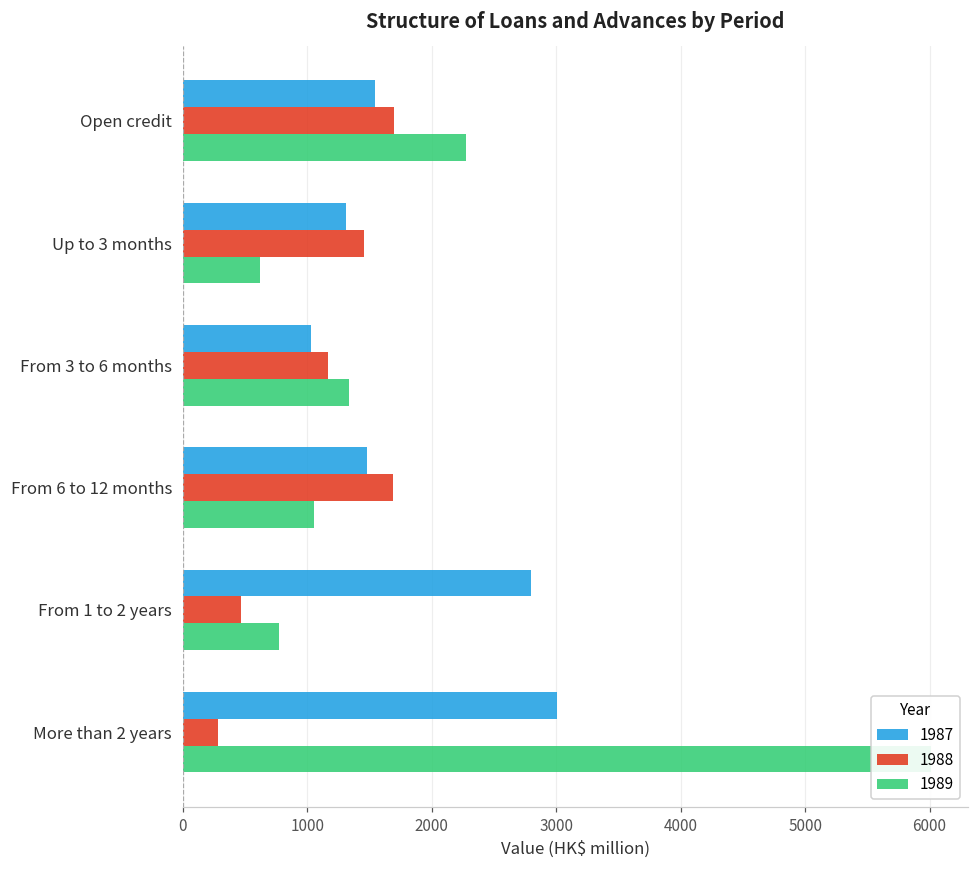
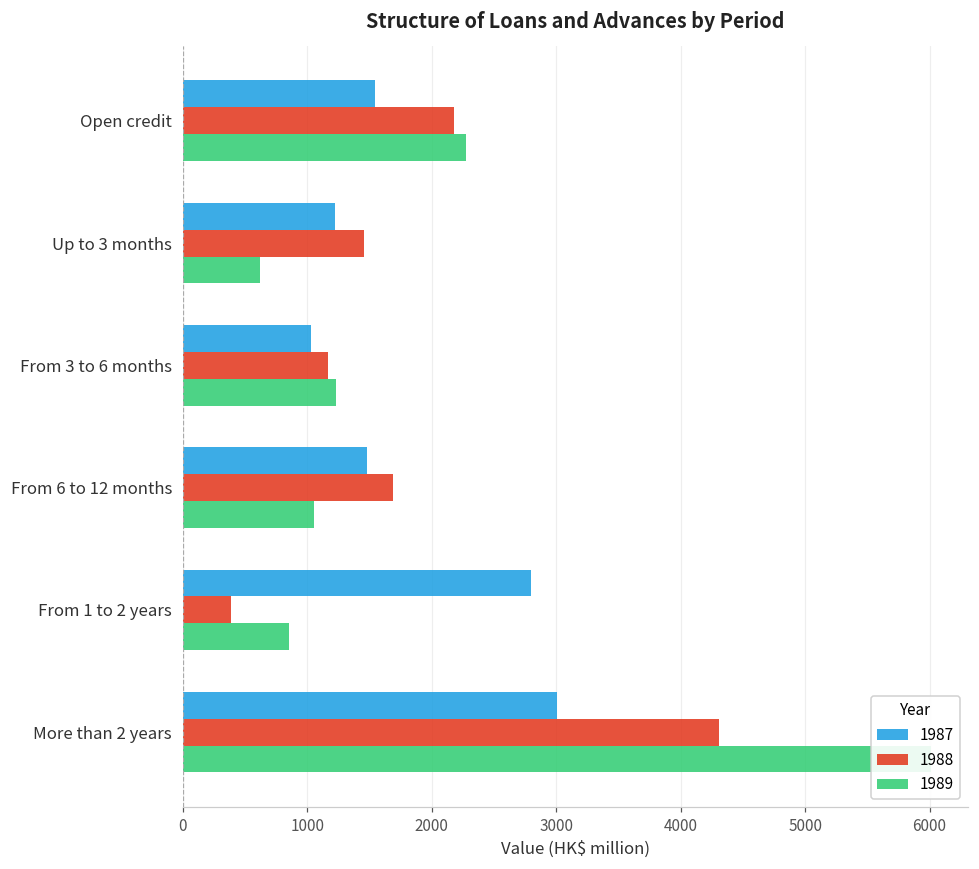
1988, Open credit: 1700 -> 2180
1987, Up to 3 months: 1310 -> 1220
1989, From 3 to 6 months: 1340 -> 1230
1988, From 1 to 2 years: 470 -> 390
1989, From 1 to 2 years: 770 -> 860
1988, More than 2 years: 280 -> 4300
